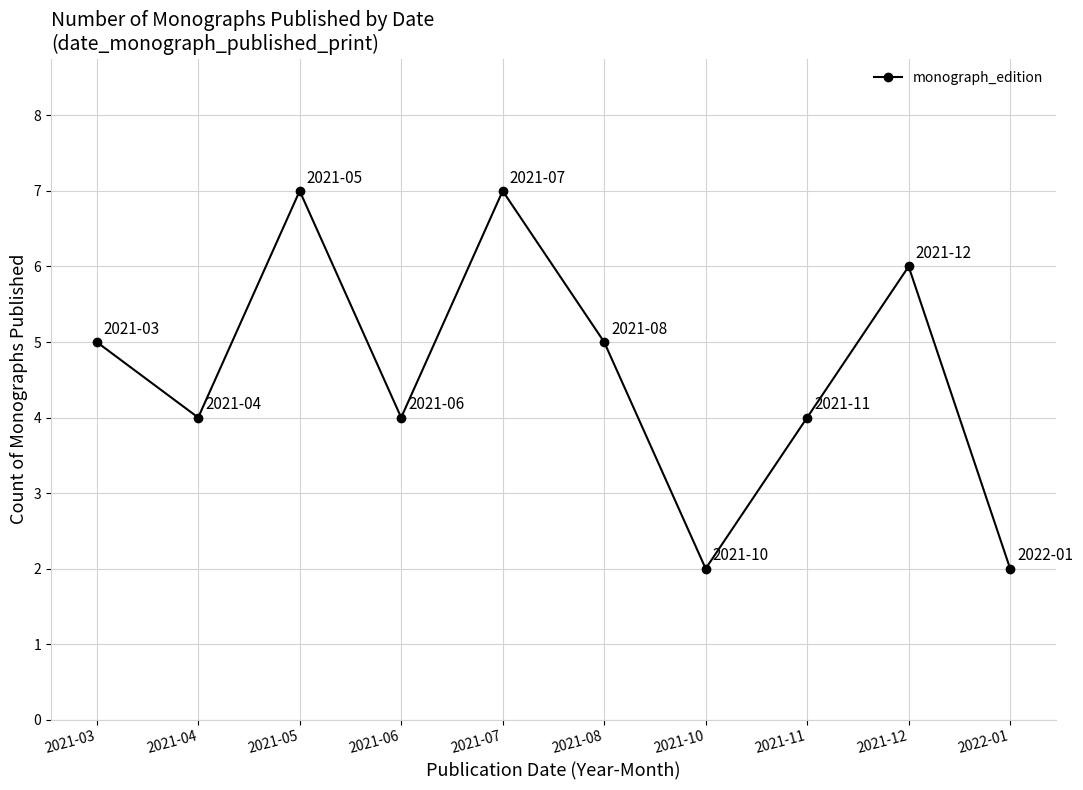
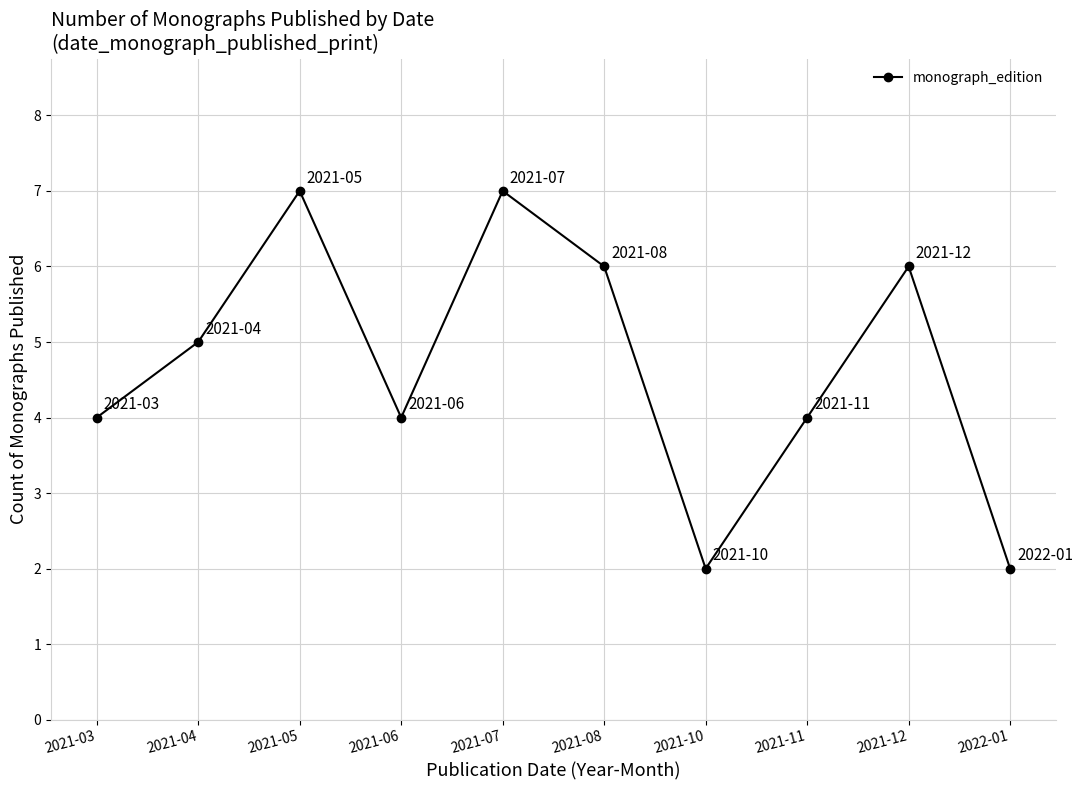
2021-03: 5 -> 4
2021-04: 4 -> 5
2021-08: 5 -> 6
